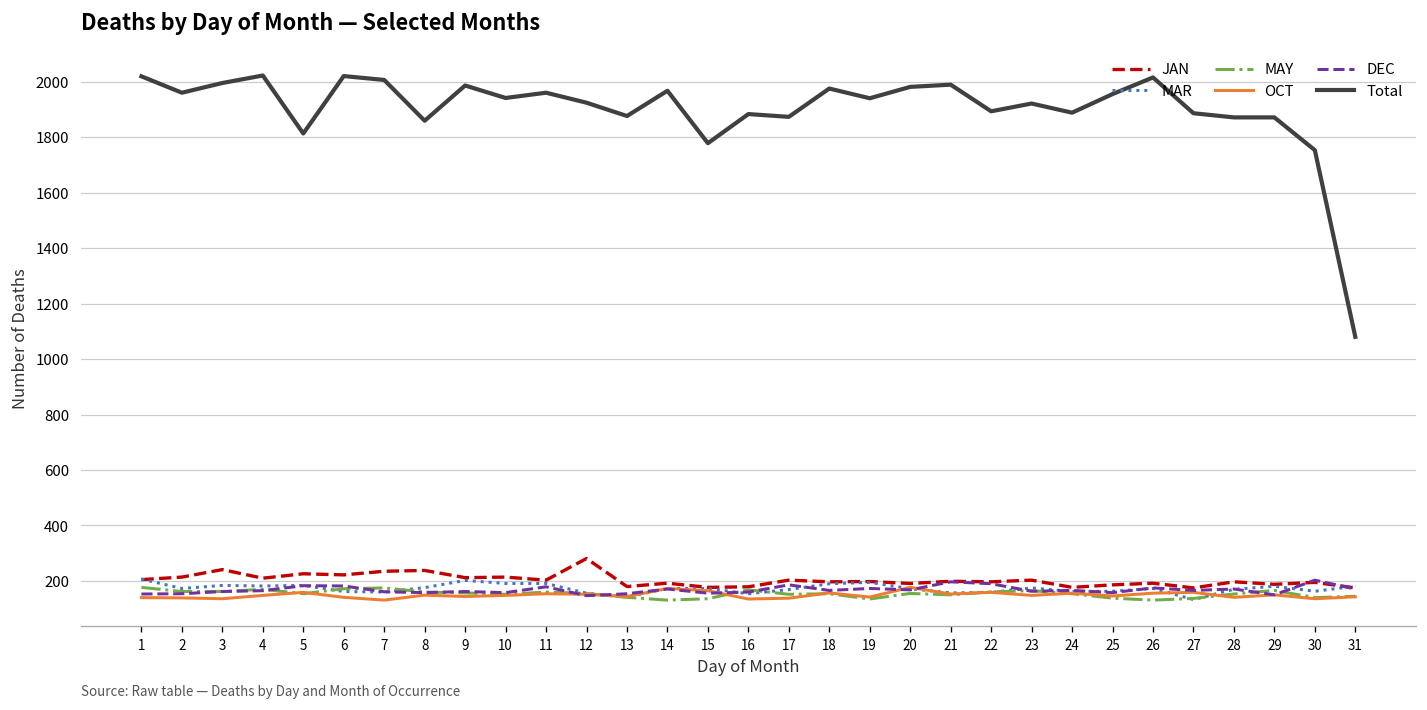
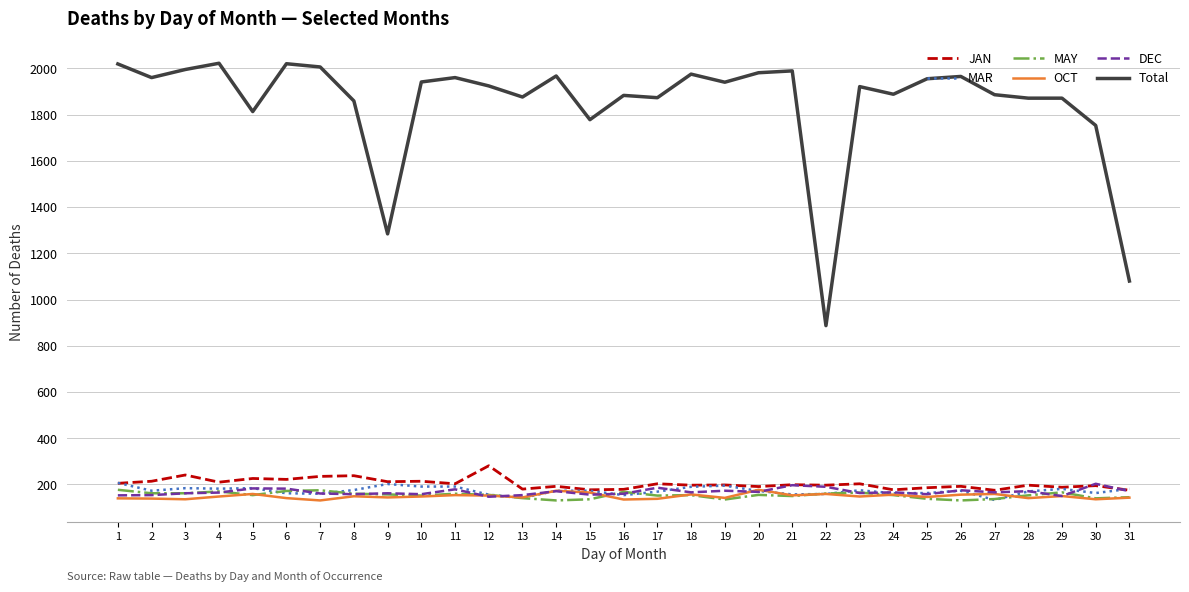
Total, 9: 1990 -> 1280
Total, 22: 1890 -> 890
Total, 26: 2020 -> 1970
